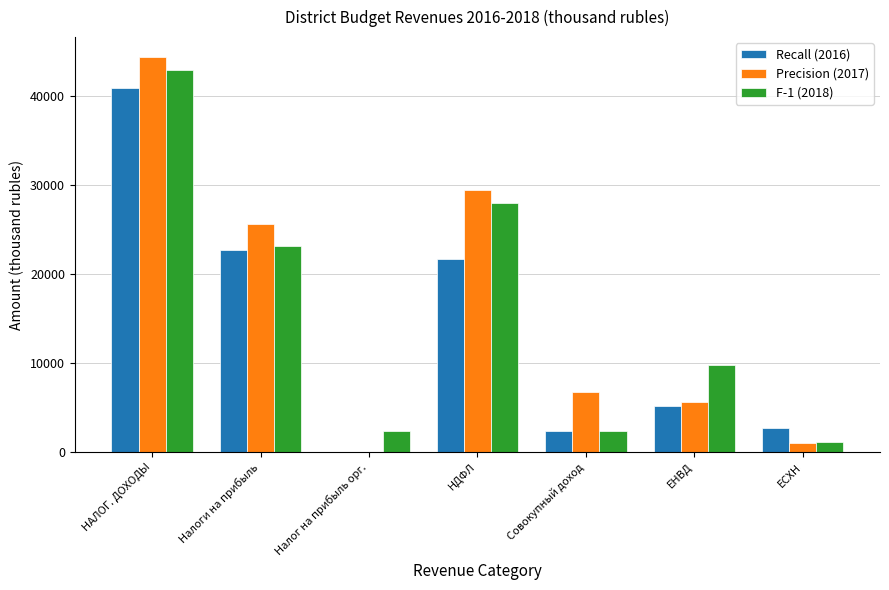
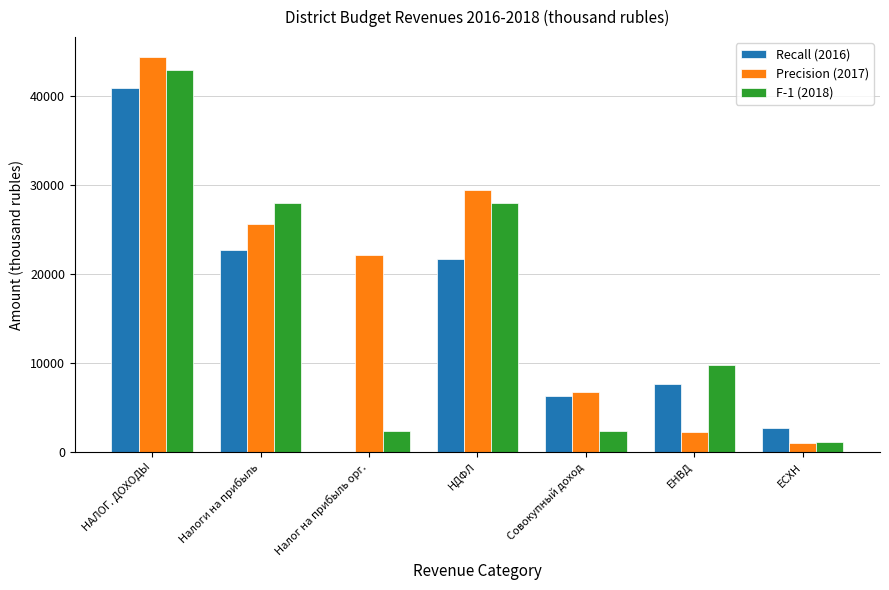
F-1 (2018), Налоги на прибыль: 23000 -> 28000
Precision (2017), Налог на прибыль орг.: 0 -> 22000
Recall (2016), Совокупный доход: 2000 -> 6000
Recall (2016), ЕНВД: 5000 -> 8000
Precision (2017), ЕНВД: 6000 -> 2000
